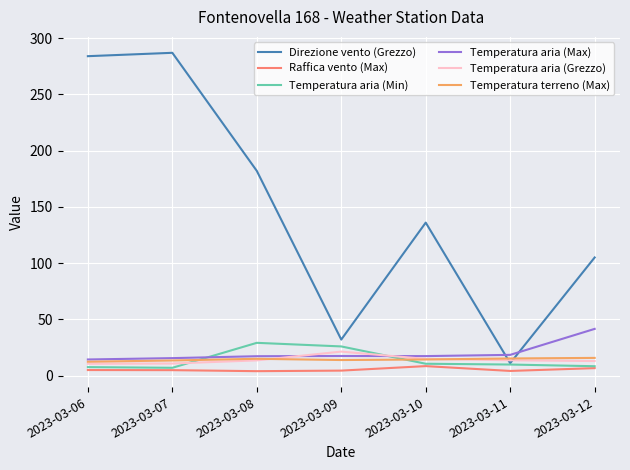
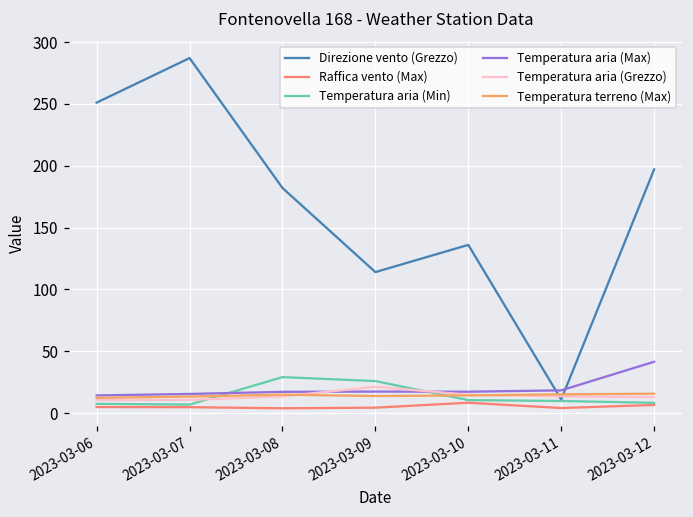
Direzione vento (Grezzo), 2023-03-06: 284 -> 251
Direzione vento (Grezzo), 2023-03-09: 32 -> 114
Direzione vento (Grezzo), 2023-03-12: 105 -> 197
